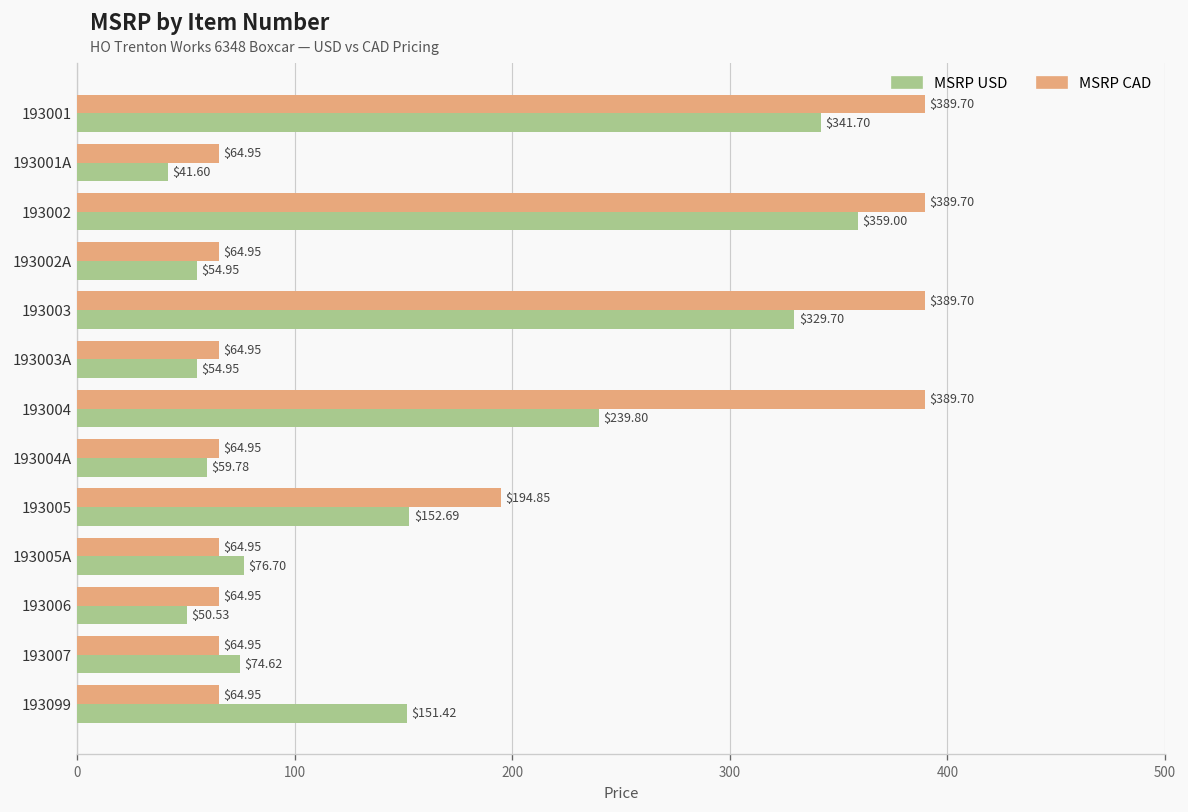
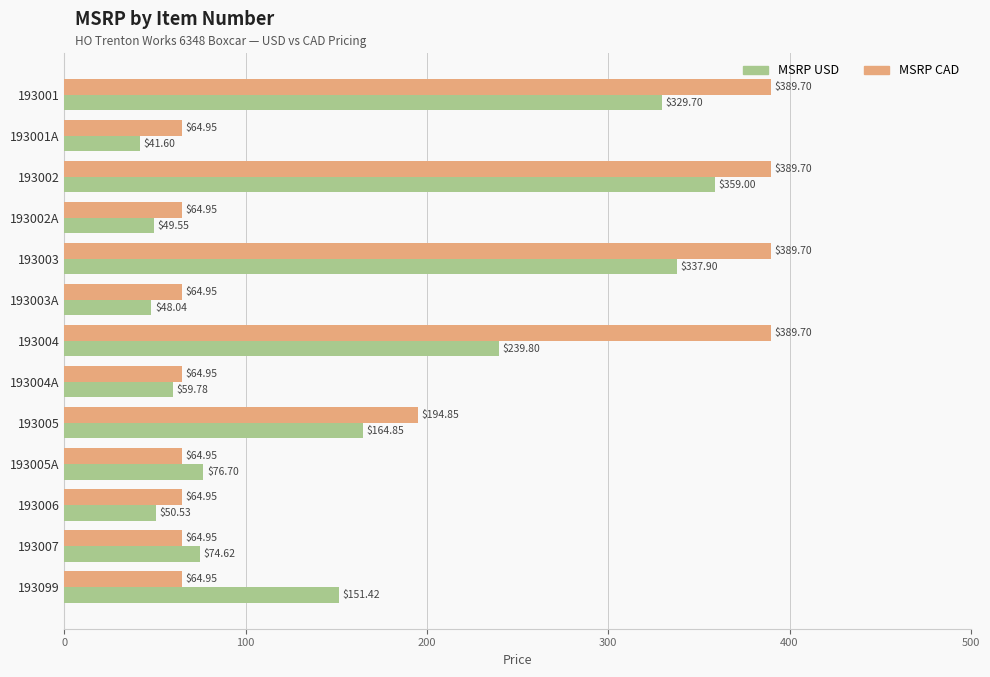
MSRP USD, 193001: $341.70 -> $329.70
MSRP USD, 193002A: $54.95 -> $49.55
MSRP USD, 193003: $329.70 -> $337.90
MSRP USD, 193003A: $54.95 -> $48.04
MSRP USD, 193005: $152.69 -> $164.85
